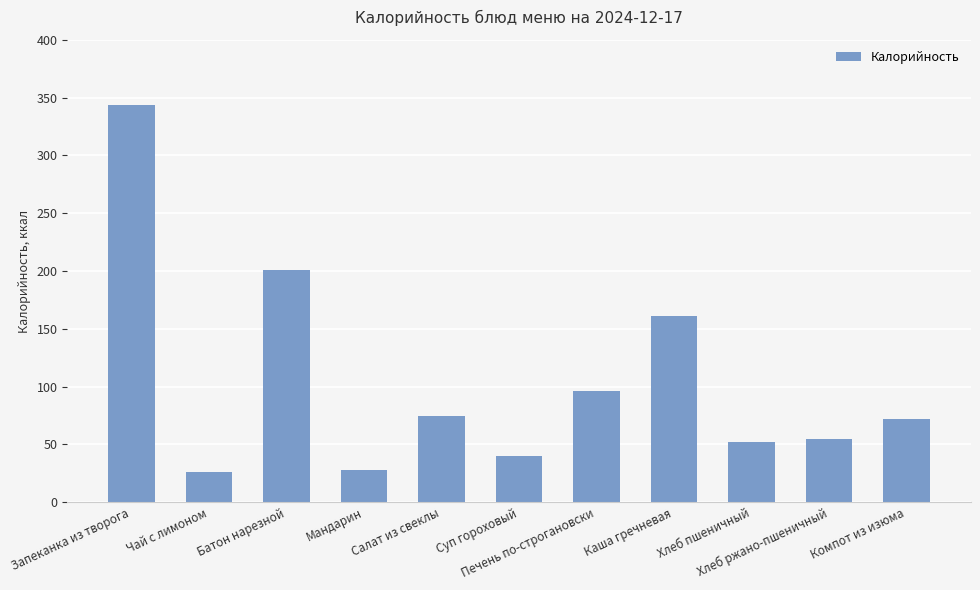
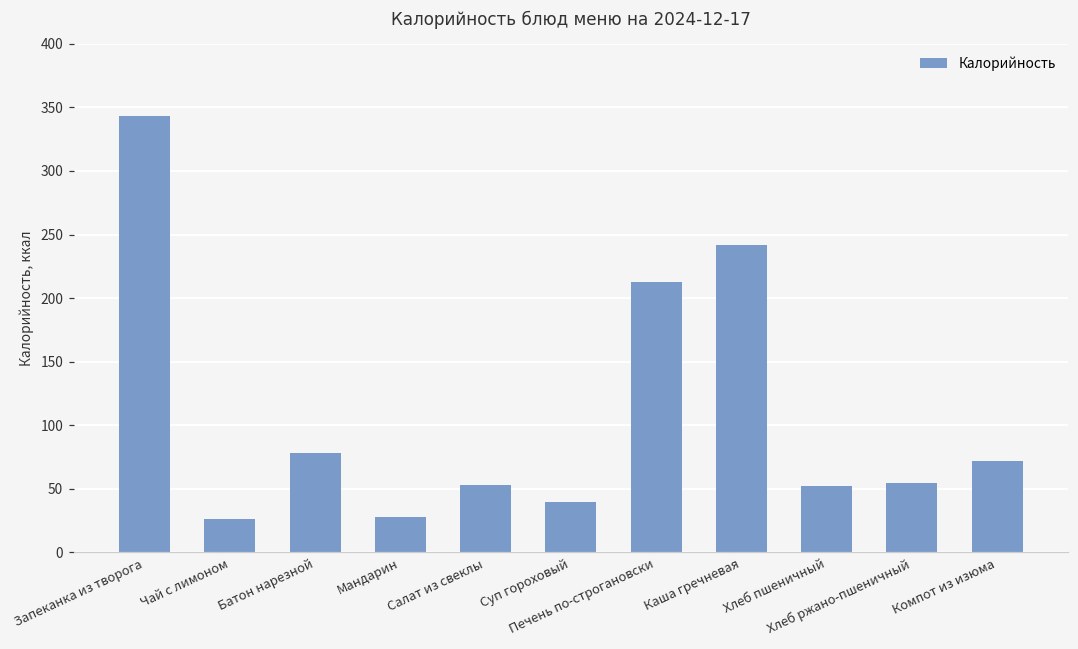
Батон нарезной: 201 -> 79
Салат из свеклы: 75 -> 53
Печень по-строгановски: 96 -> 212
Каша гречневая: 161 -> 242
